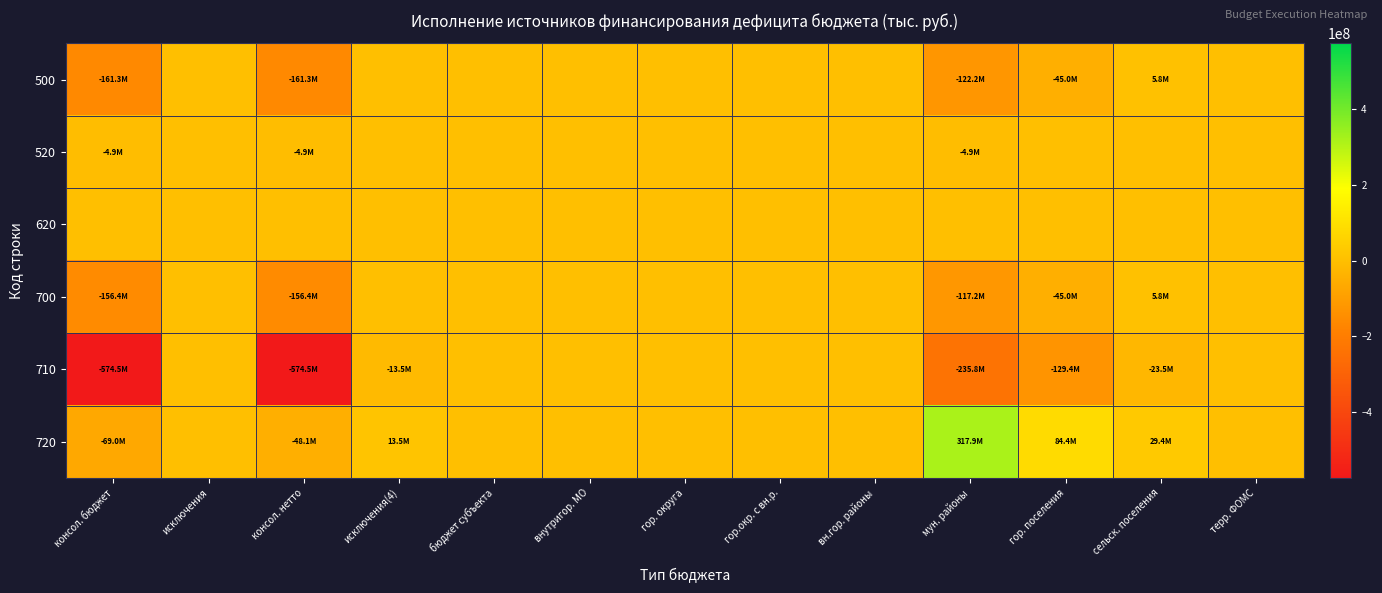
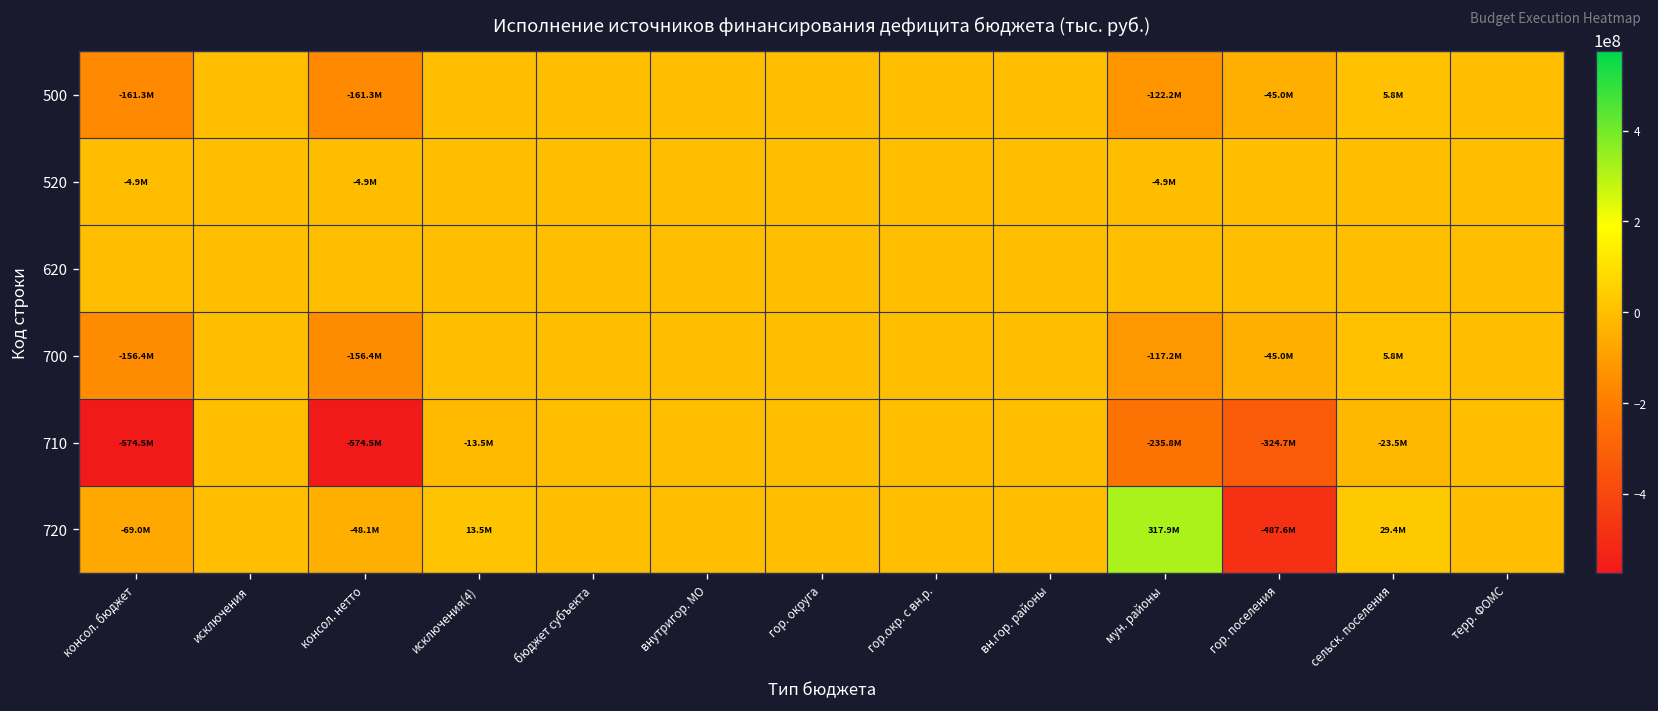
710, гор. поселения: -129.4M -> -324.7M
720, гор. поселения: 84.4M -> -487.6M
